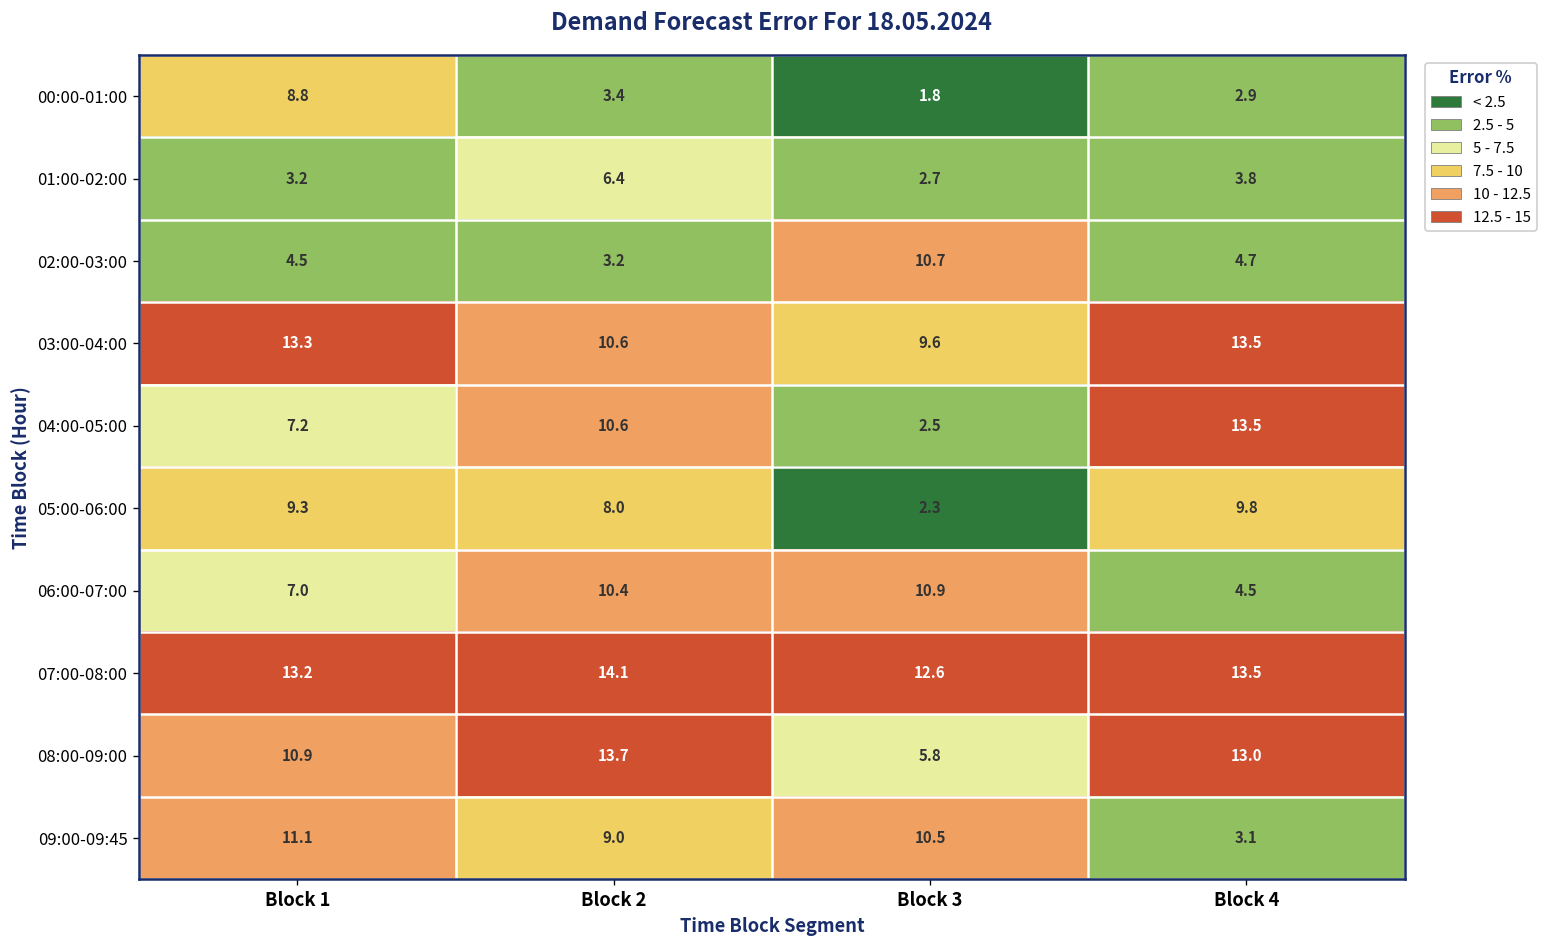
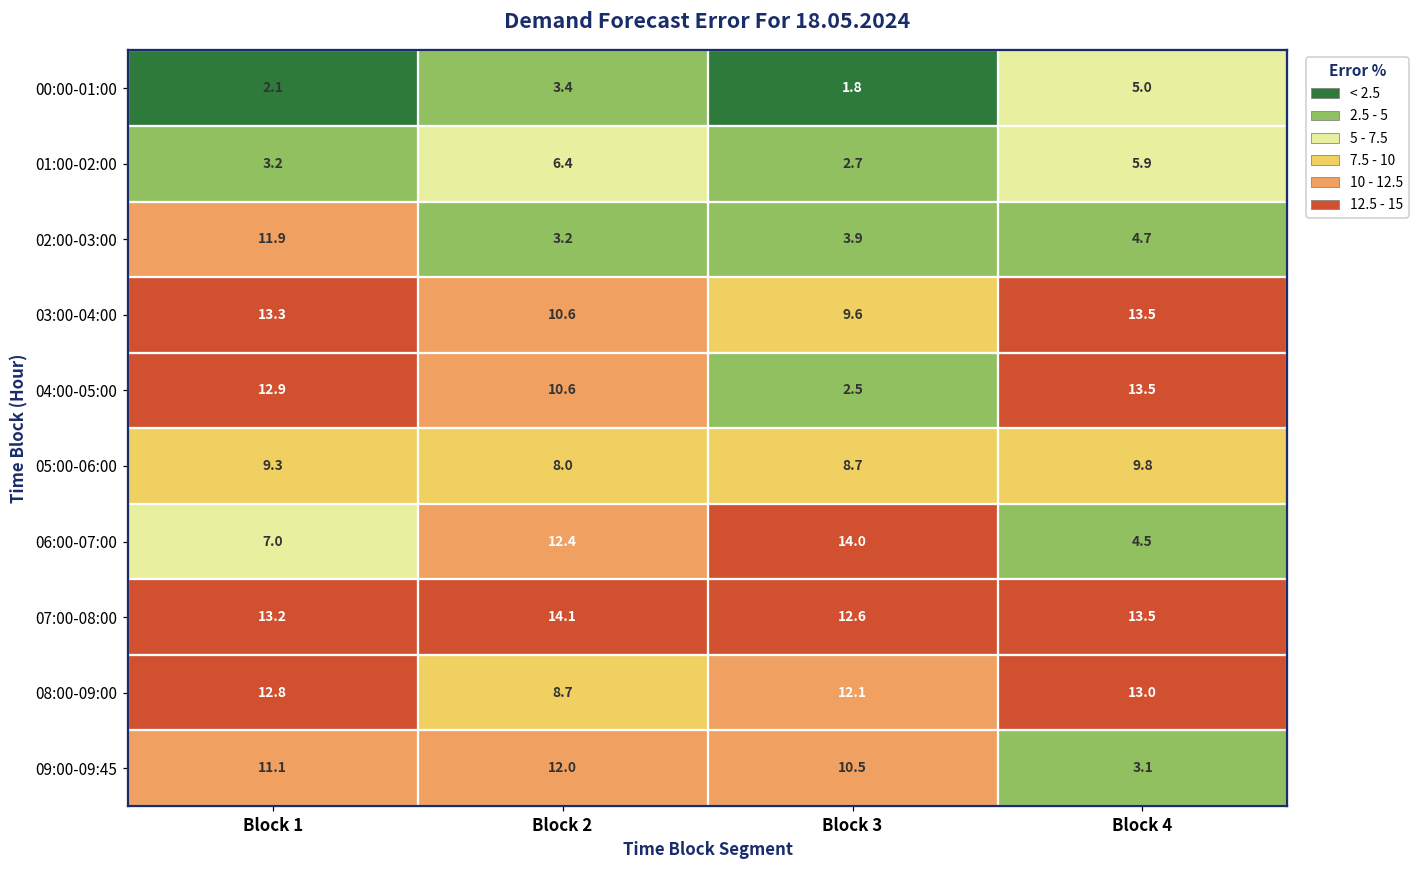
00:00-01:00, Block 1: 8.8 -> 2.1
00:00-01:00, Block 4: 2.9 -> 5.0
01:00-02:00, Block 4: 3.8 -> 5.9
02:00-03:00, Block 1: 4.5 -> 11.9
02:00-03:00, Block 3: 10.7 -> 3.9
04:00-05:00, Block 1: 7.2 -> 12.9
05:00-06:00, Block 3: 2.3 -> 8.7
06:00-07:00, Block 2: 10.4 -> 12.4
06:00-07:00, Block 3: 10.9 -> 14.0
08:00-09:00, Block 1: 10.9 -> 12.8
08:00-09:00, Block 2: 13.7 -> 8.7
08:00-09:00, Block 3: 5.8 -> 12.1
09:00-09:45, Block 2: 9.0 -> 12.0
